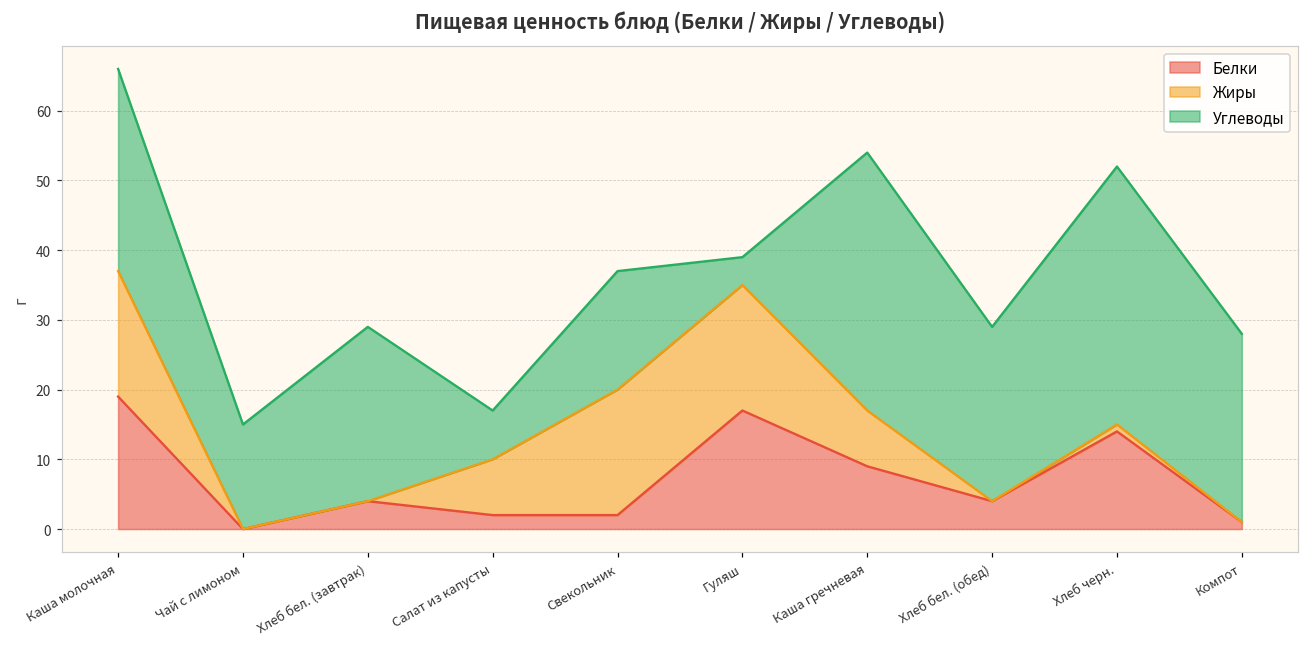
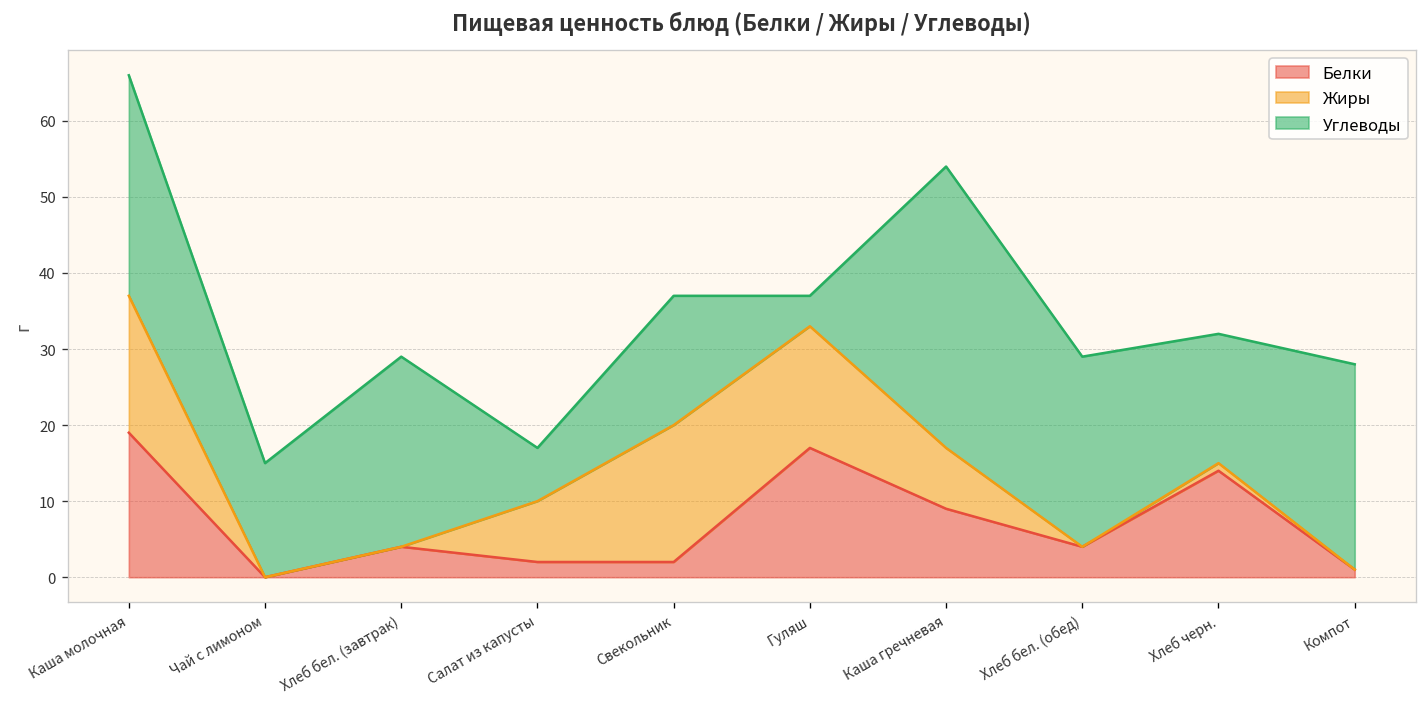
Жиры, Гуляш: 18 -> 16
Углеводы, Хлеб черн.: 37 -> 17
